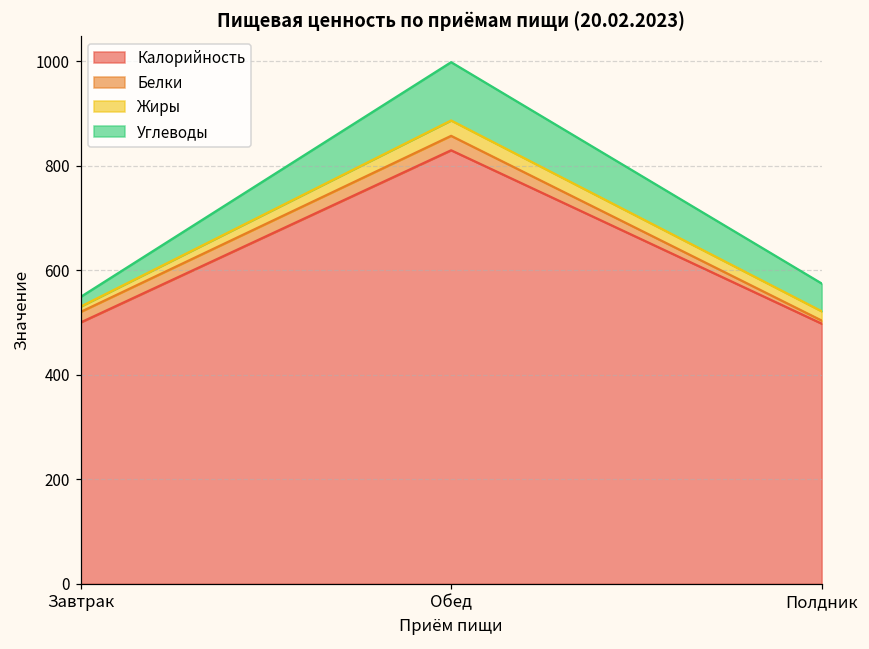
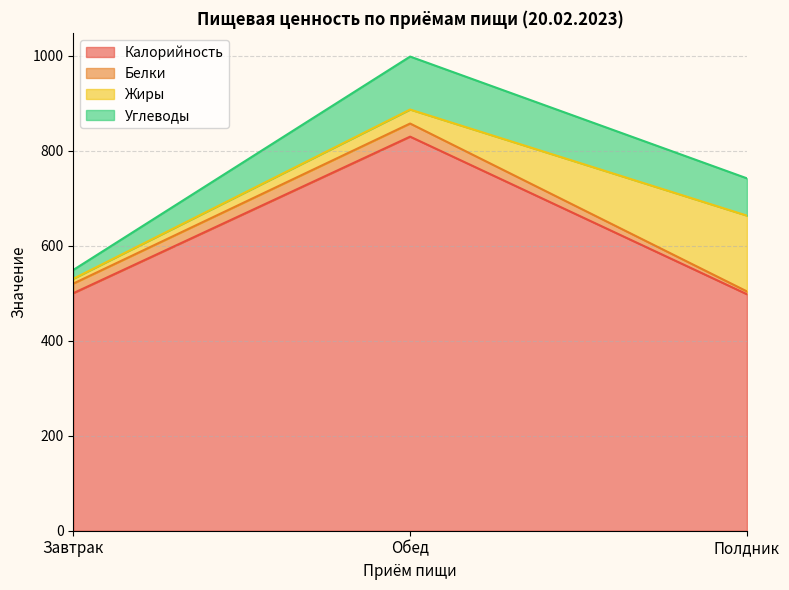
Жиры, Полдник: 20 -> 160
Углеводы, Полдник: 50 -> 80
